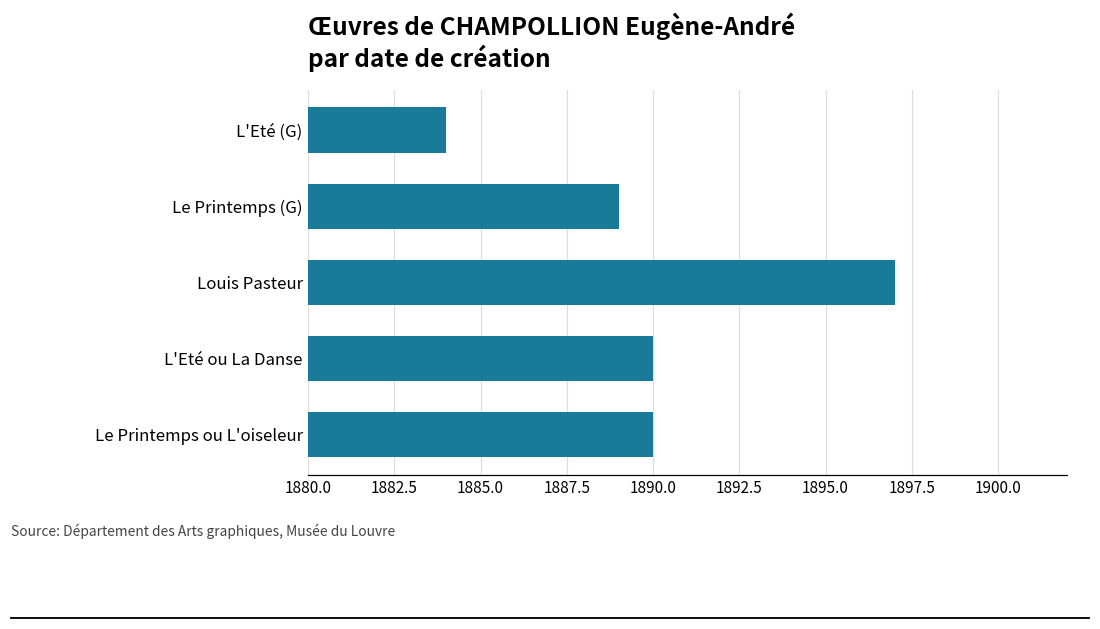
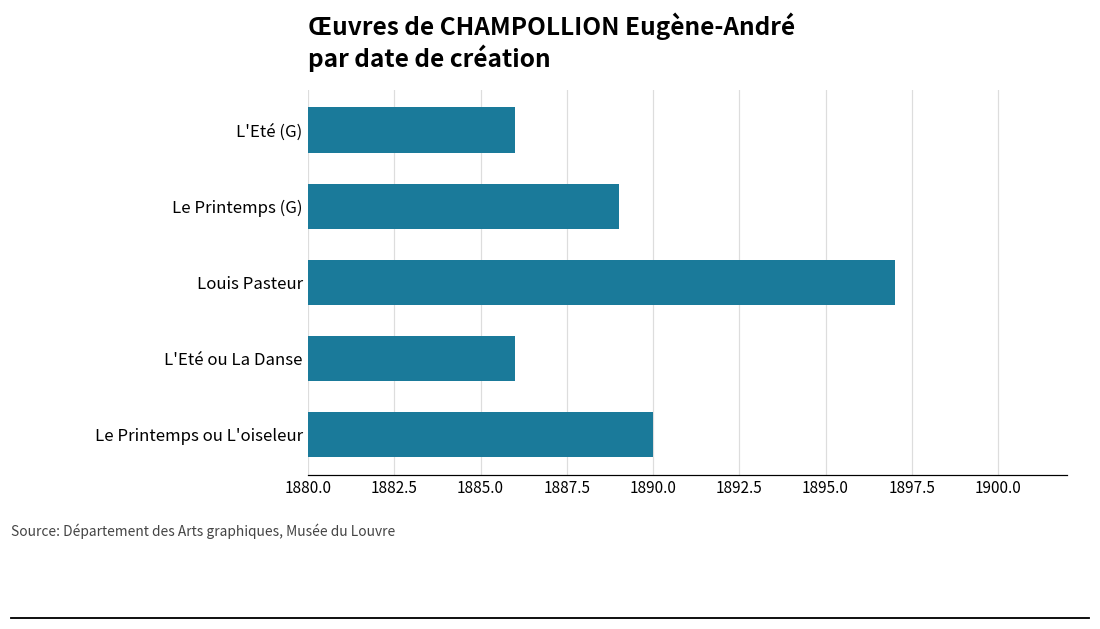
L'Eté (G): 1884 -> 1886
L'Eté ou La Danse: 1890 -> 1886
